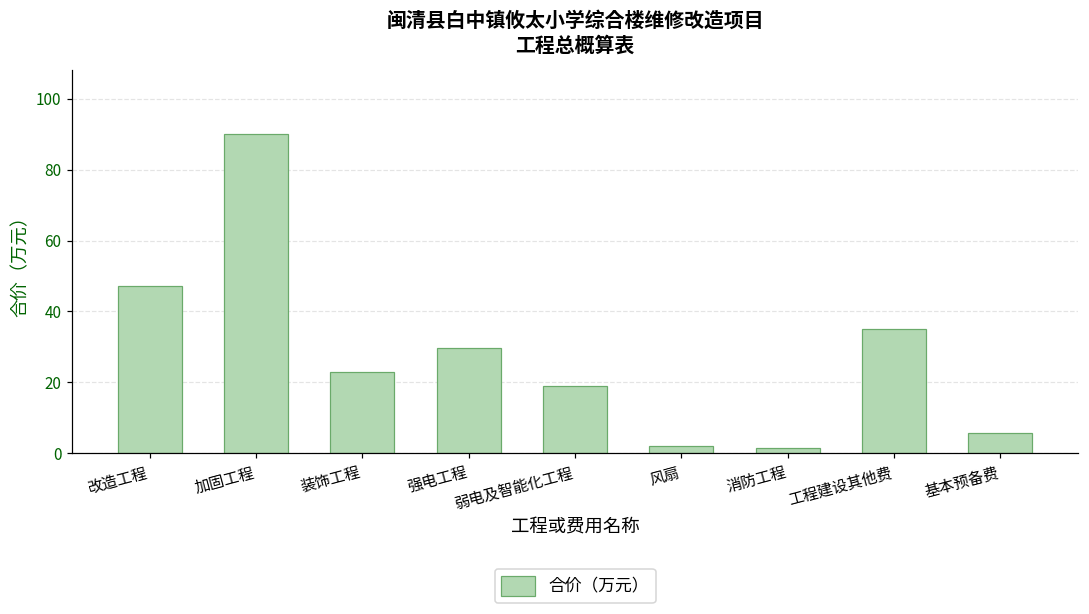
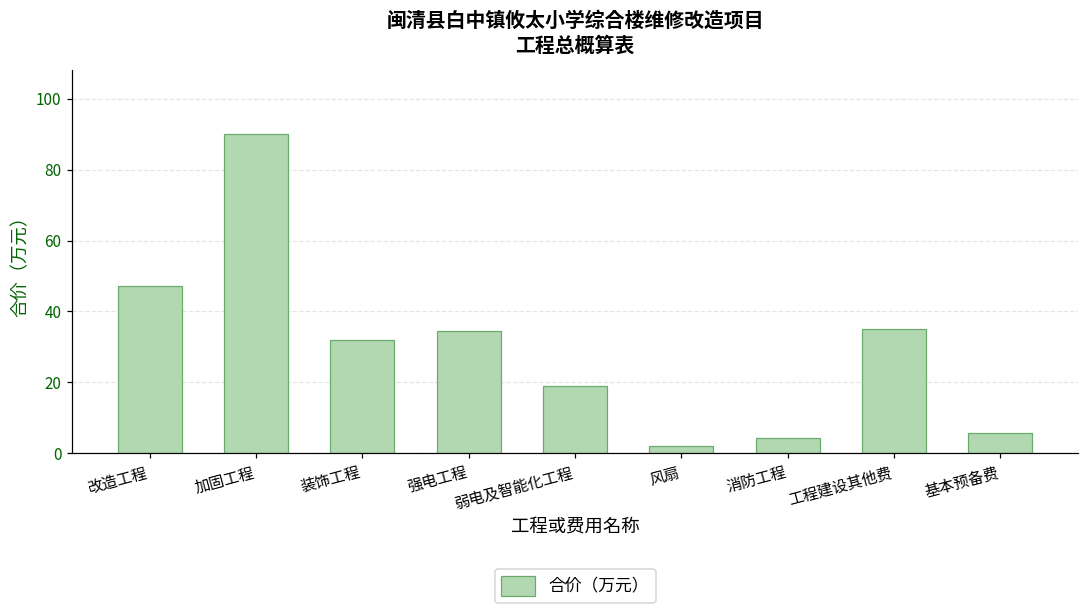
装饰工程: 23 -> 32
强电工程: 30 -> 34
消防工程: 2 -> 4
